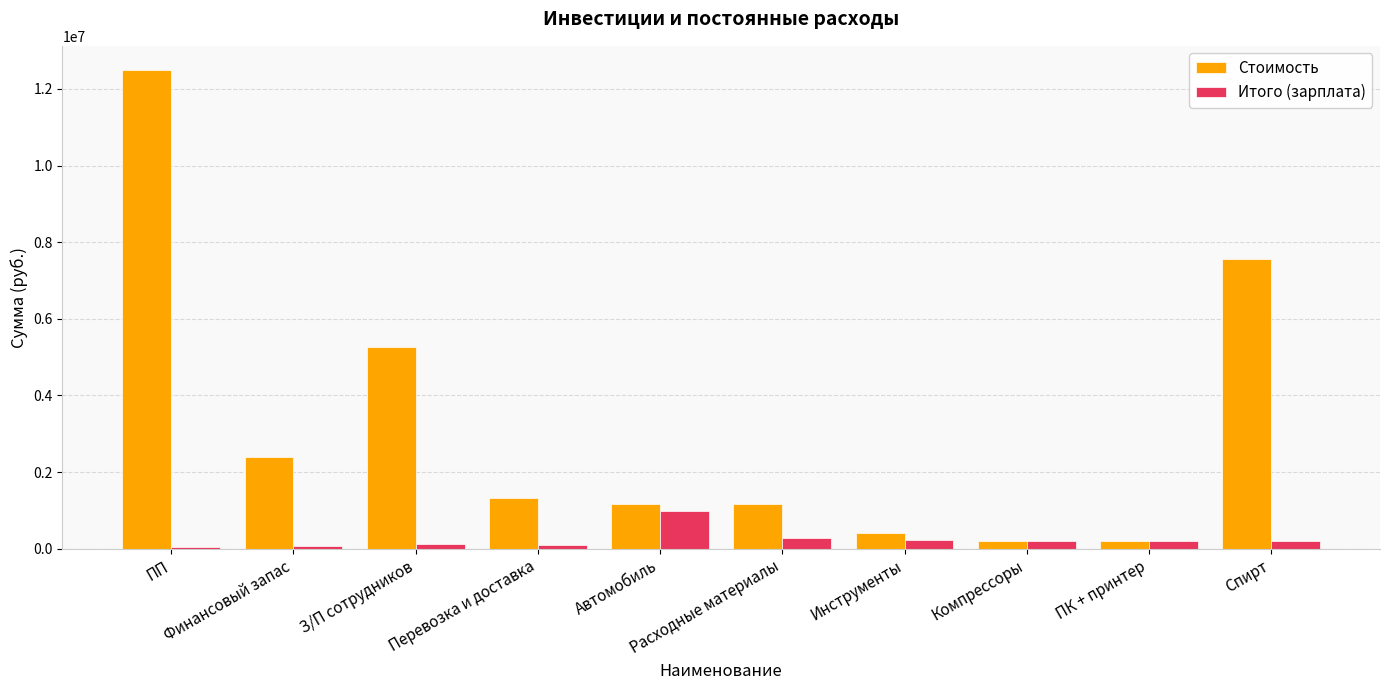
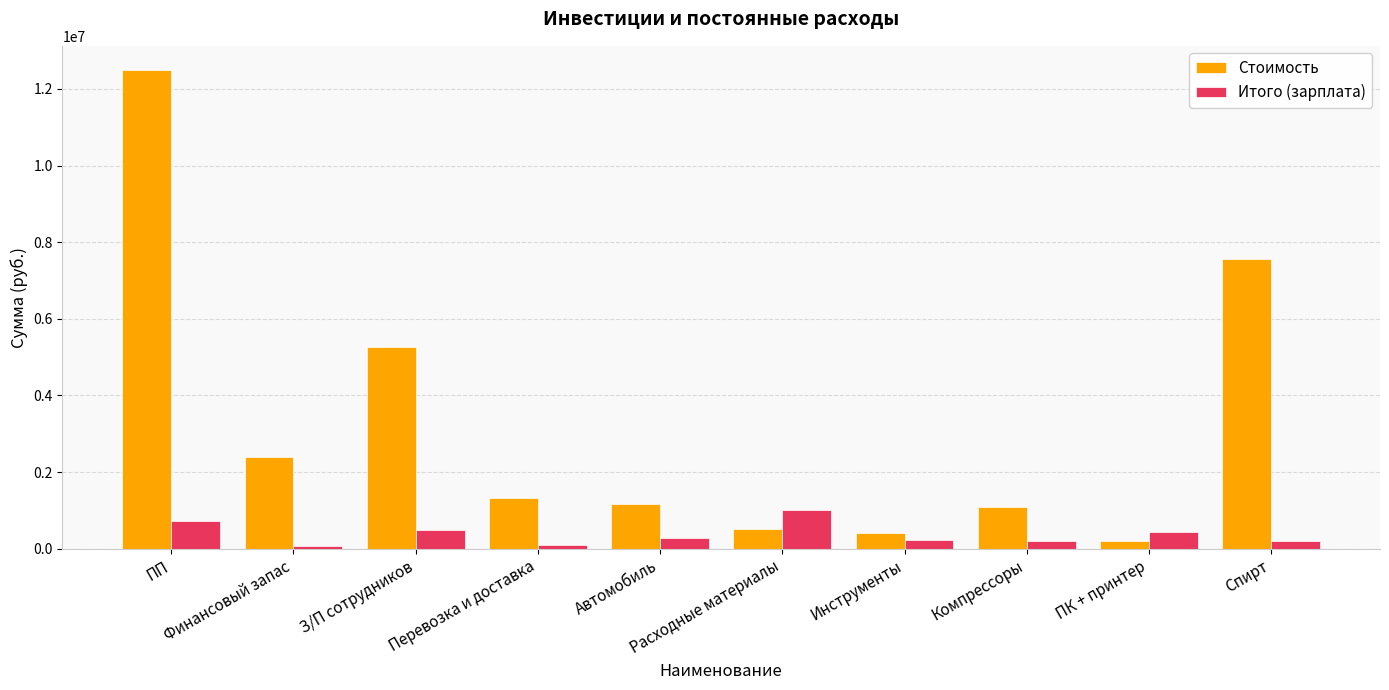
Итого (зарплата), ПП: 0 -> 700000
Итого (зарплата), З/П сотрудников: 100000 -> 500000
Итого (зарплата), Автомобиль: 1000000 -> 300000
Стоимость, Расходные материалы: 1200000 -> 500000
Итого (зарплата), Расходные материалы: 300000 -> 1000000
Стоимость, Компрессоры: 200000 -> 1100000
Итого (зарплата), ПК + принтер: 200000 -> 400000
